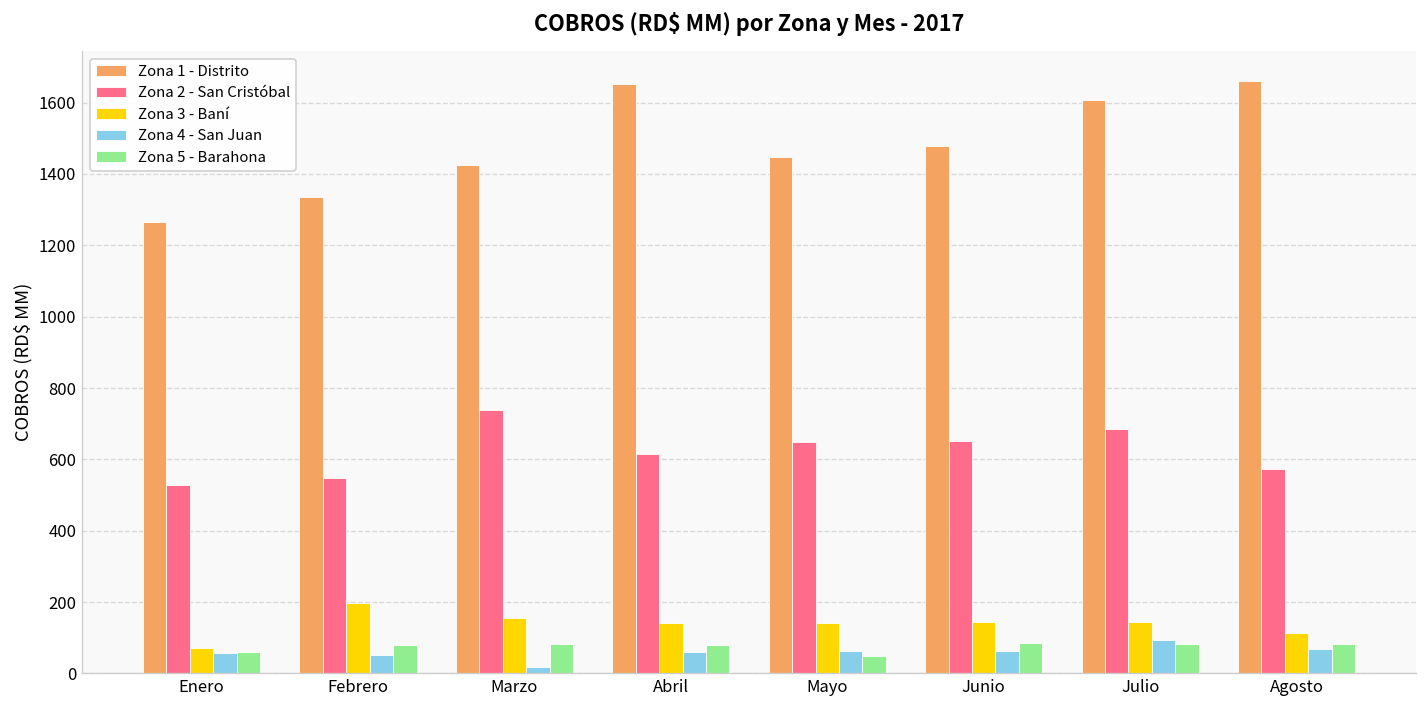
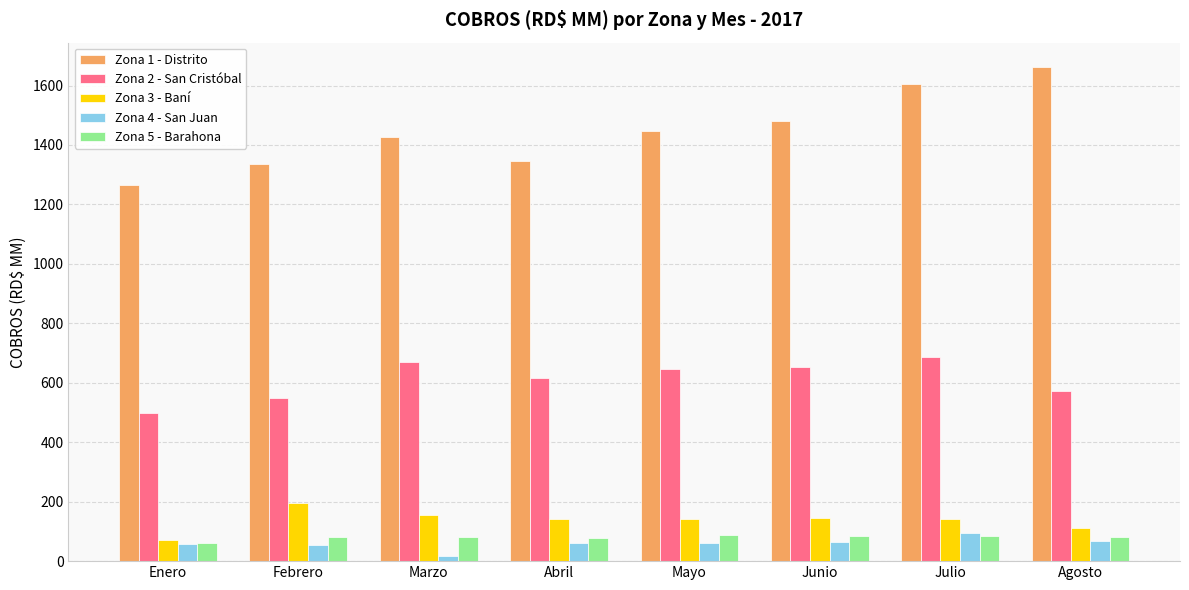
Zona 2 - San Cristóbal, Enero: 530 -> 500
Zona 2 - San Cristóbal, Marzo: 740 -> 670
Zona 1 - Distrito, Abril: 1650 -> 1350
Zona 5 - Barahona, Mayo: 50 -> 90
